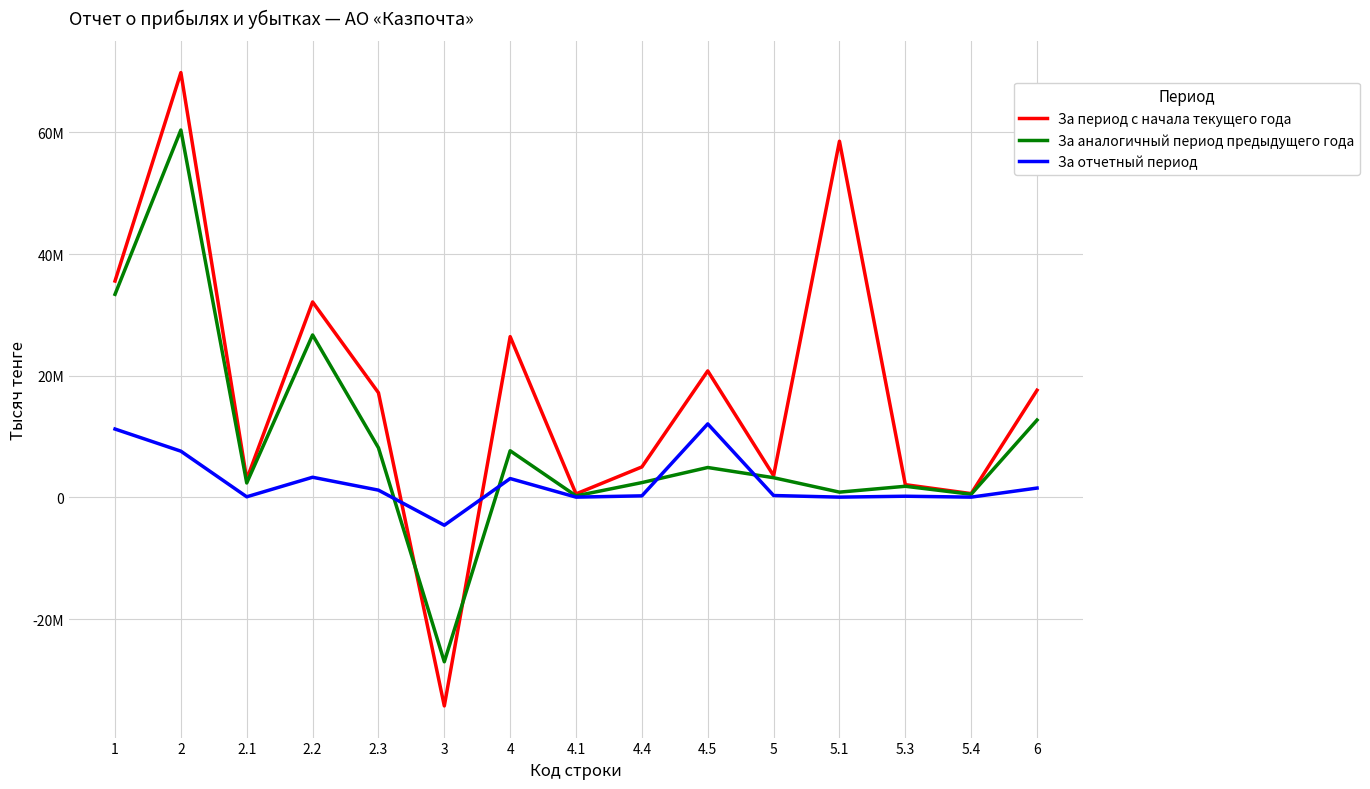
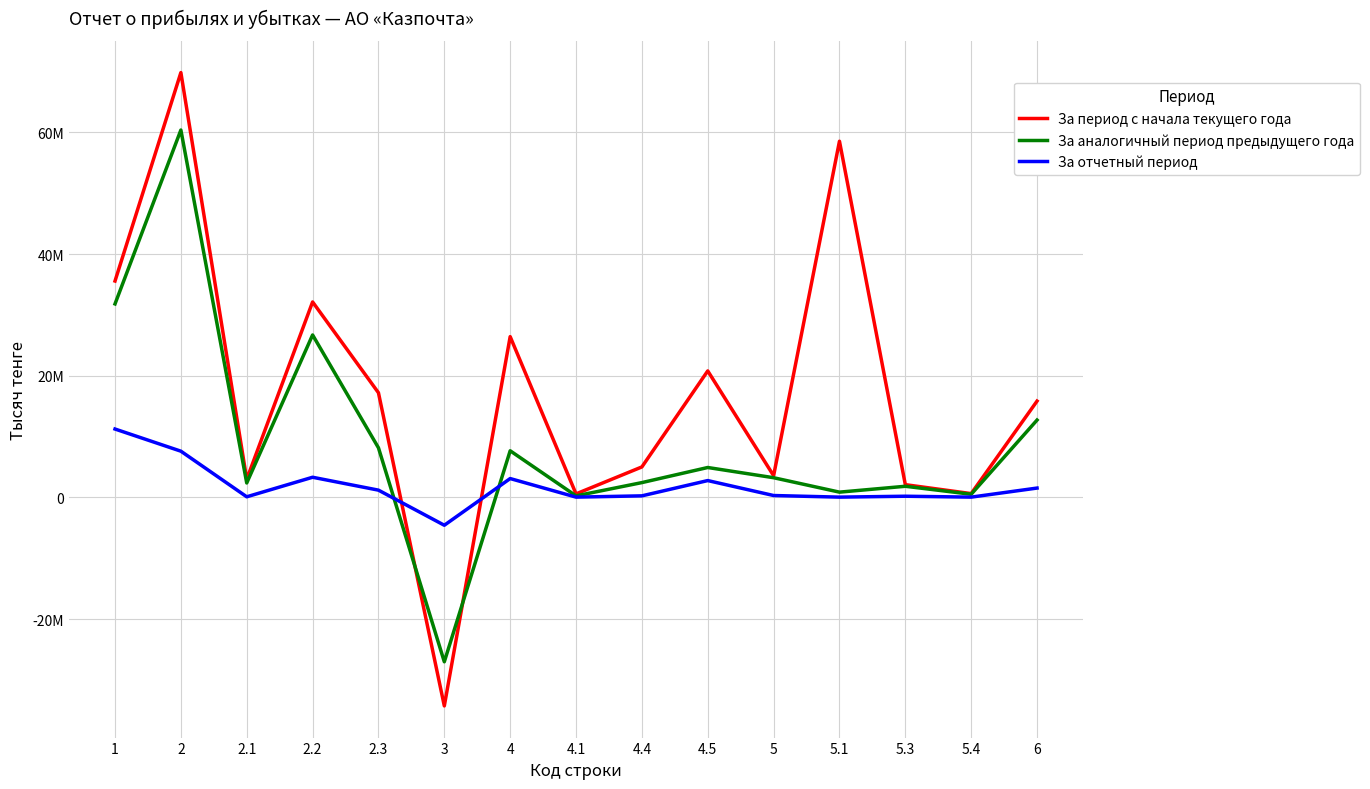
За аналогичный период предыдущего года, 1: 33000000 -> 32000000
За отчетный период, 4.5: 12000000 -> 3000000
За период с начала текущего года, 6: 18000000 -> 16000000
